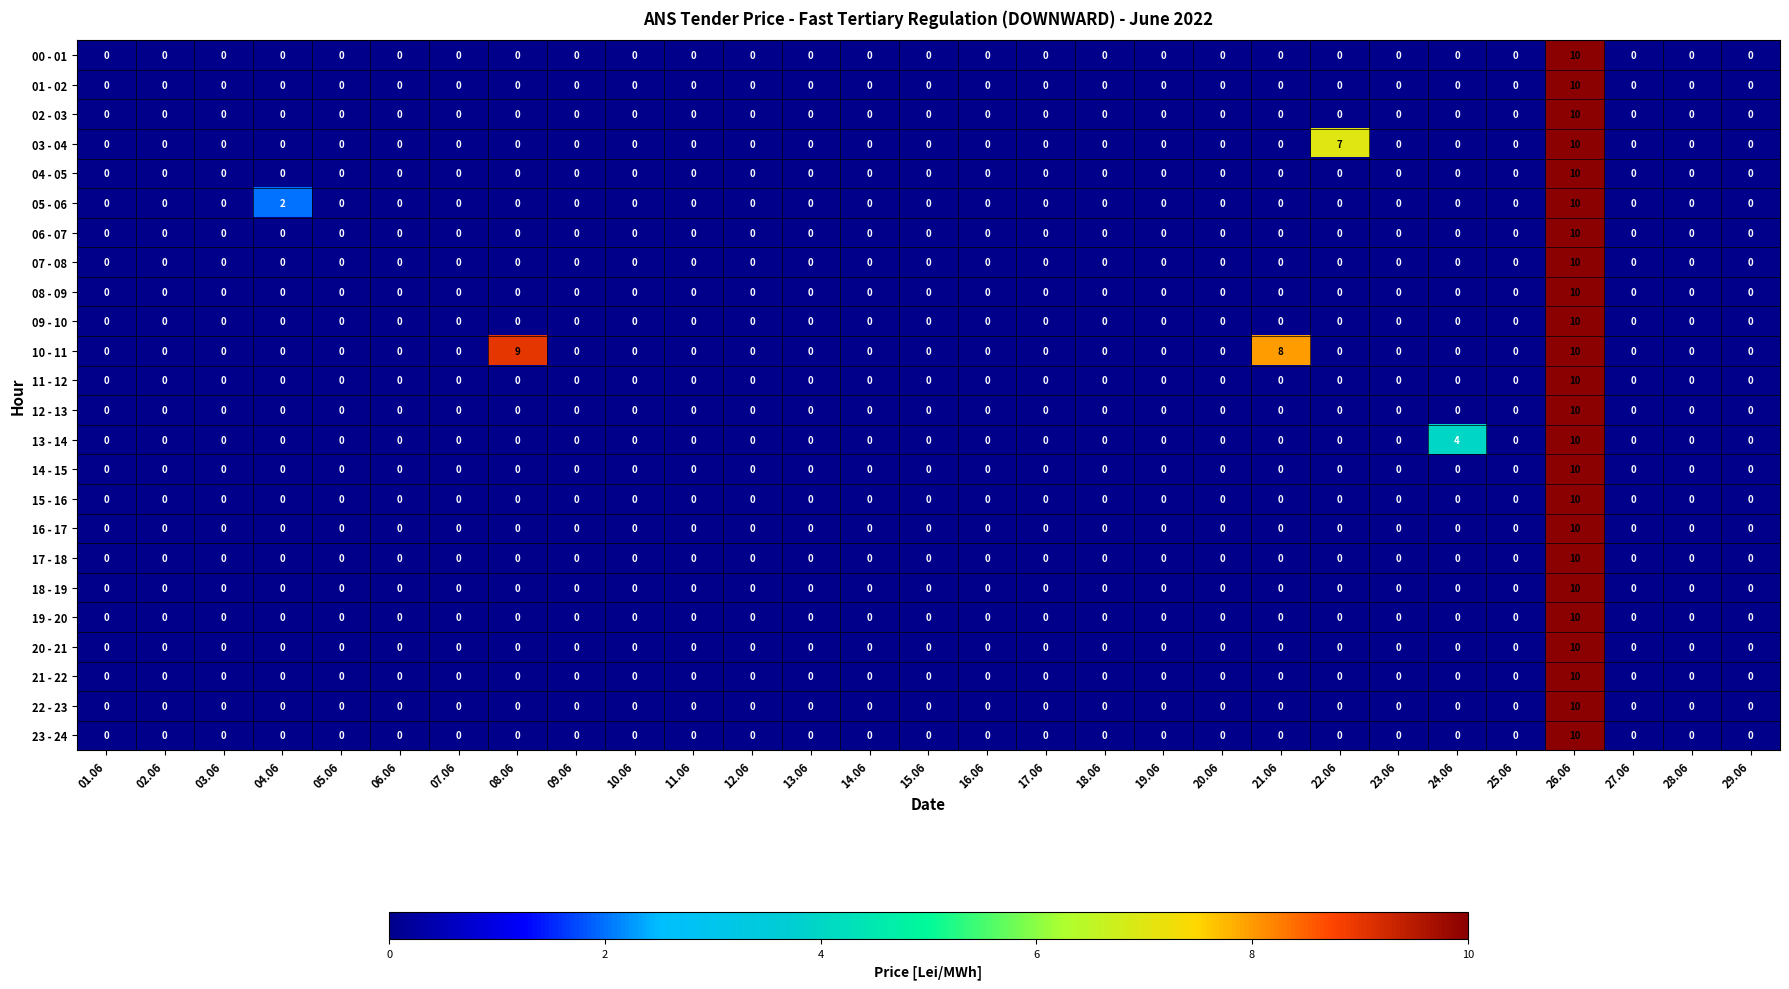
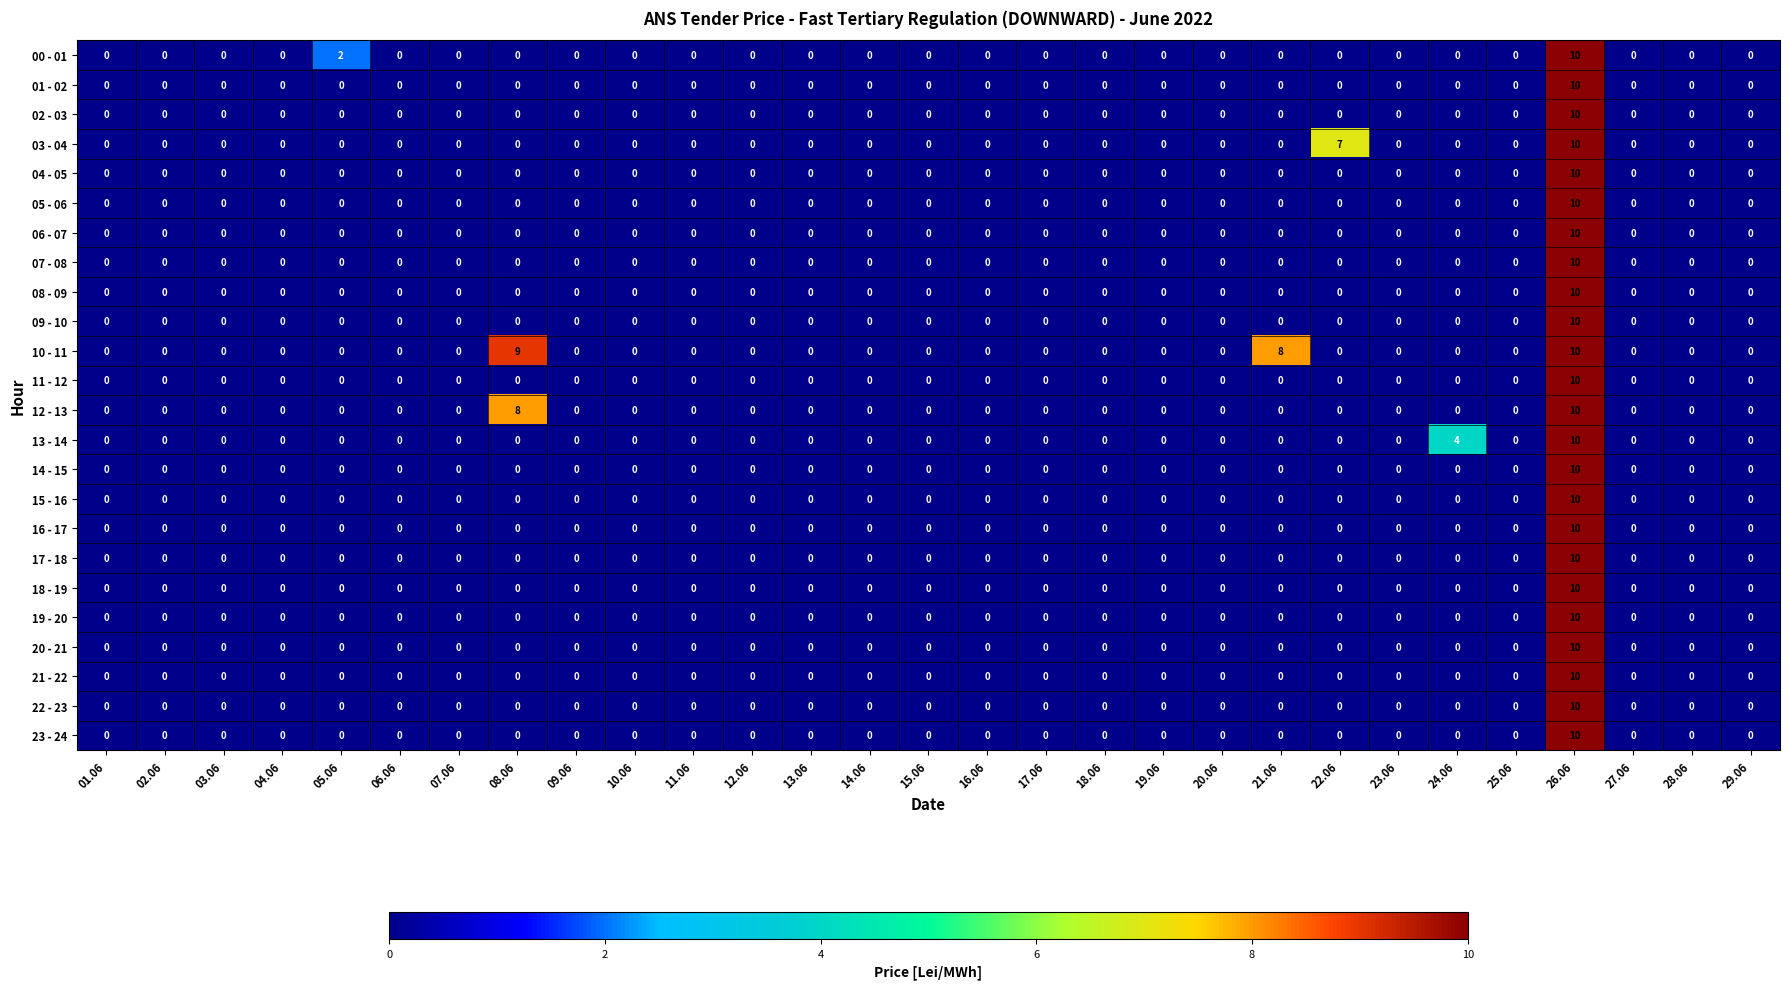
00 - 01, 05.06: 0 -> 2
05 - 06, 04.06: 2 -> 0
12 - 13, 08.06: 0 -> 8
